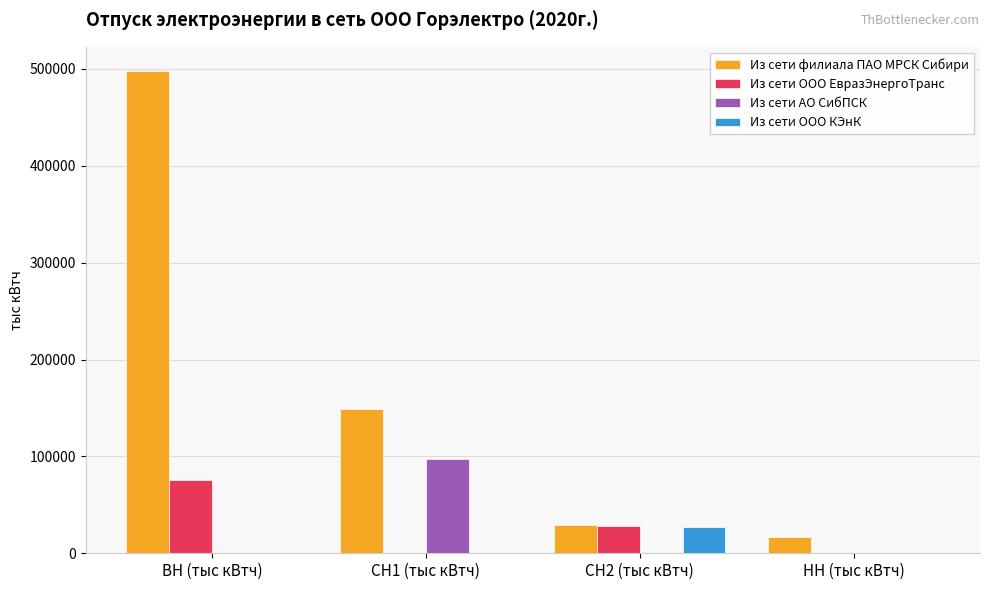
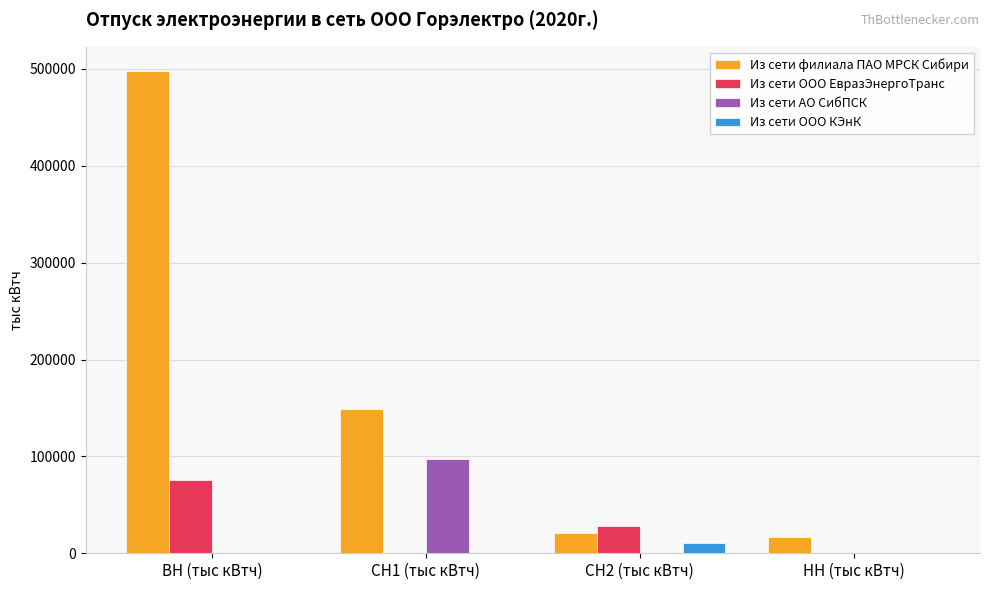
Из сети филиала ПАО МРСК Сибири, СН2 (тыс кВтч): 30000 -> 20000
Из сети ООО КЭнК, СН2 (тыс кВтч): 30000 -> 10000
